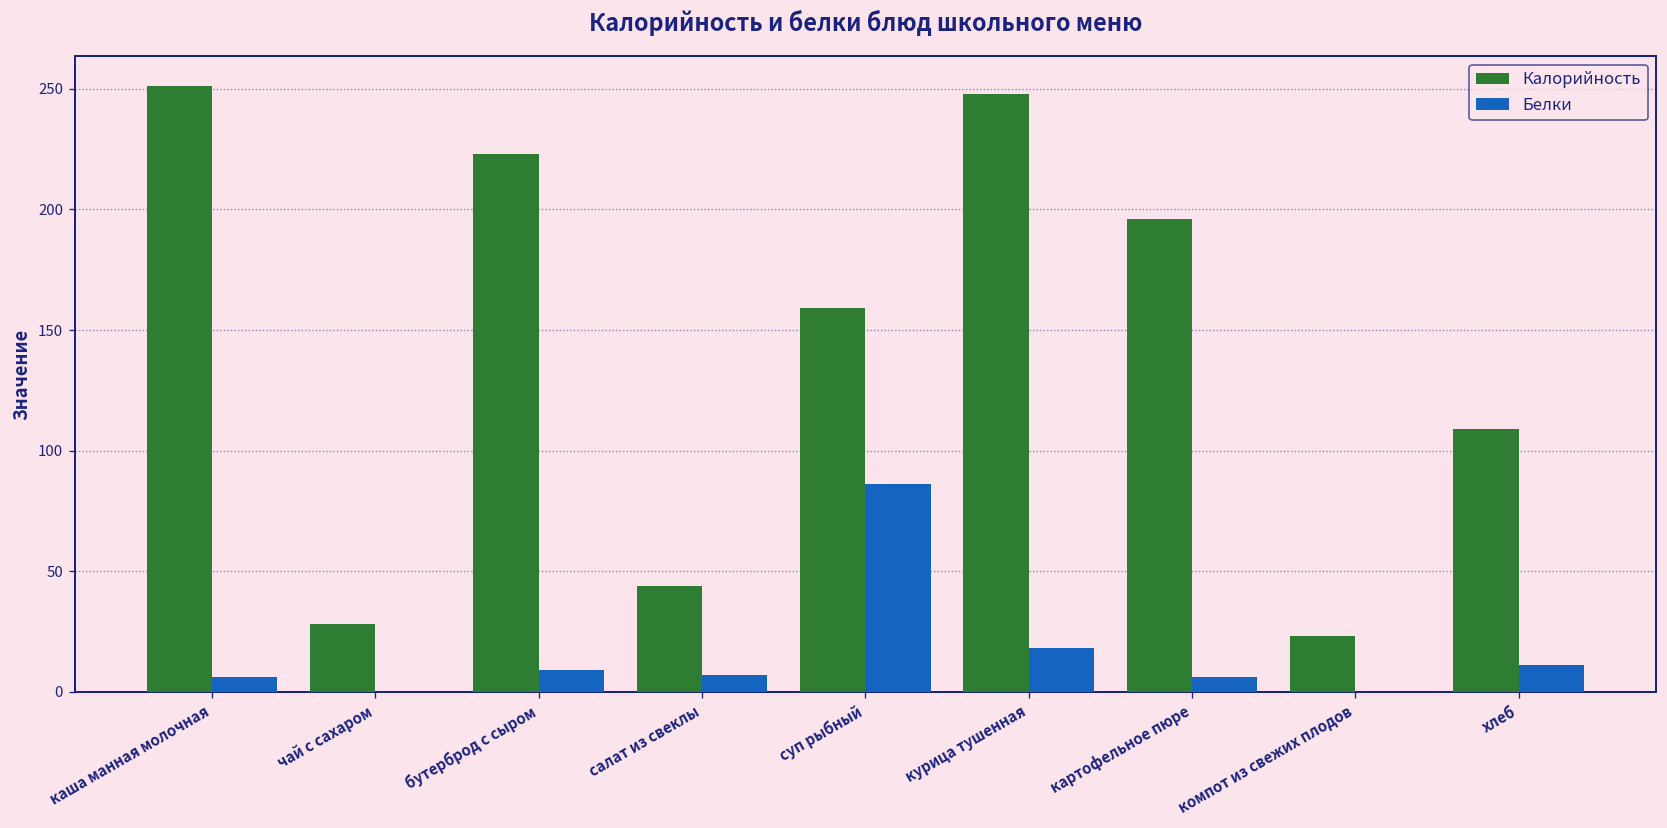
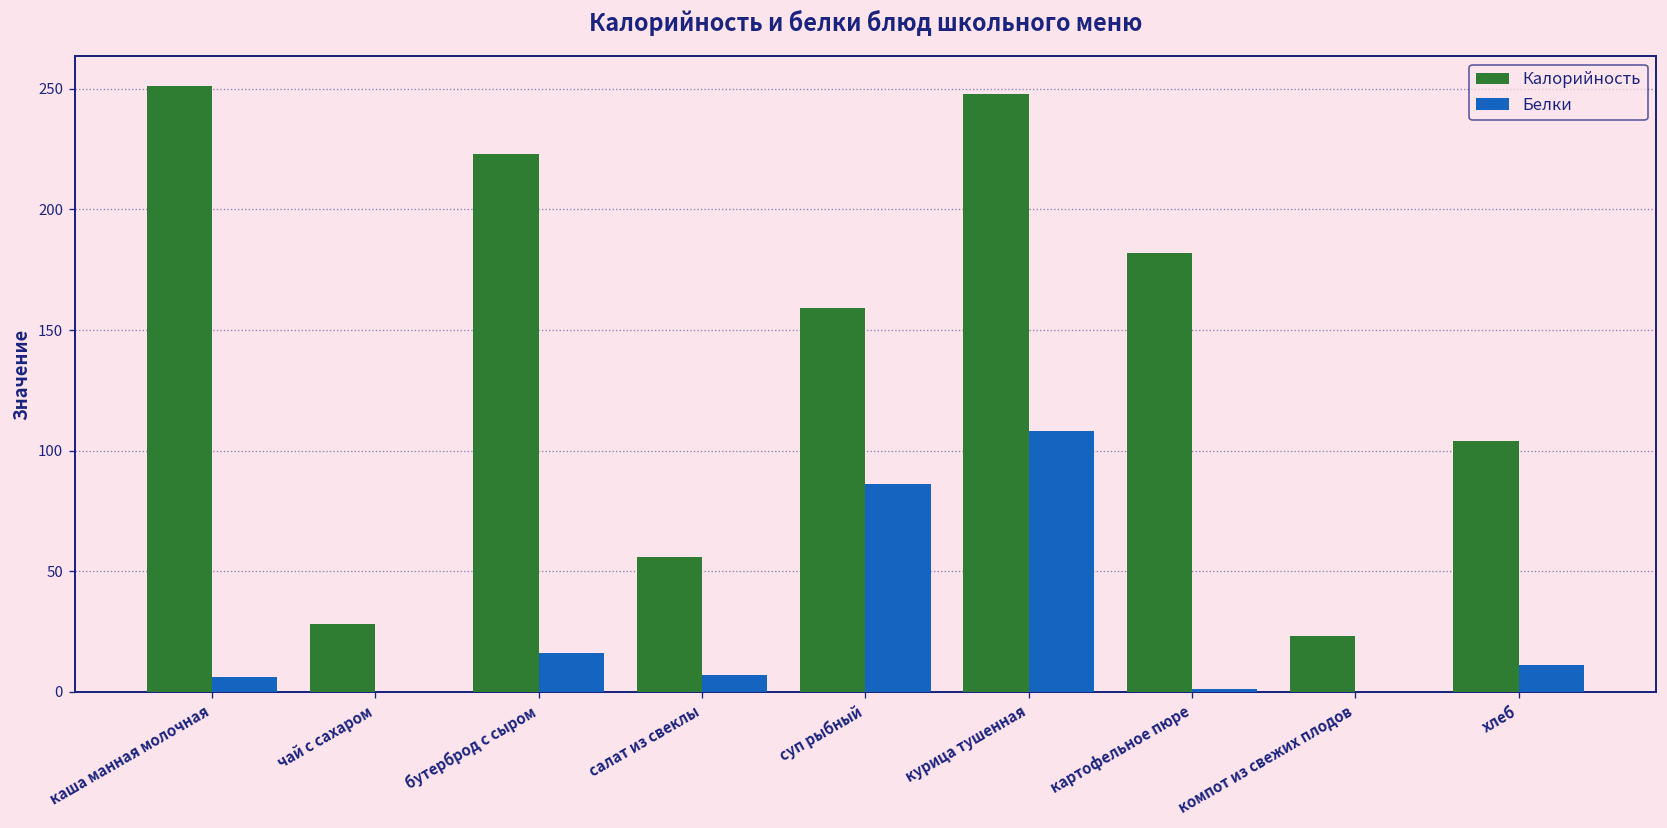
Белки, бутерброд с сыром: 9 -> 16
Калорийность, салат из свеклы: 44 -> 56
Белки, курица тушенная: 18 -> 108
Калорийность, картофельное пюре: 196 -> 182
Белки, картофельное пюре: 6 -> 1
Калорийность, хлеб: 109 -> 104
